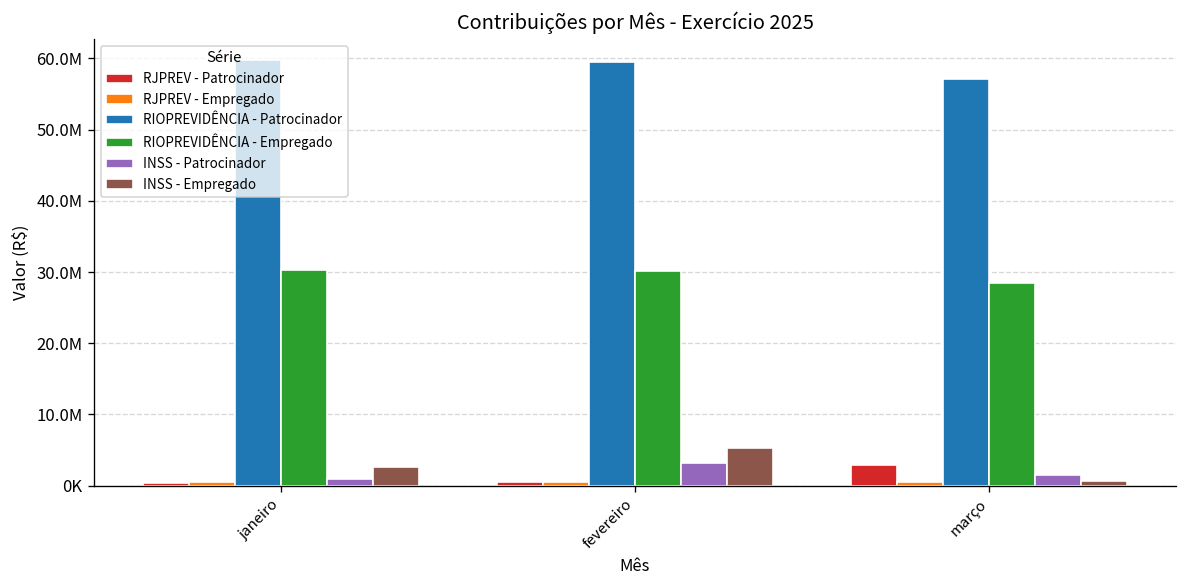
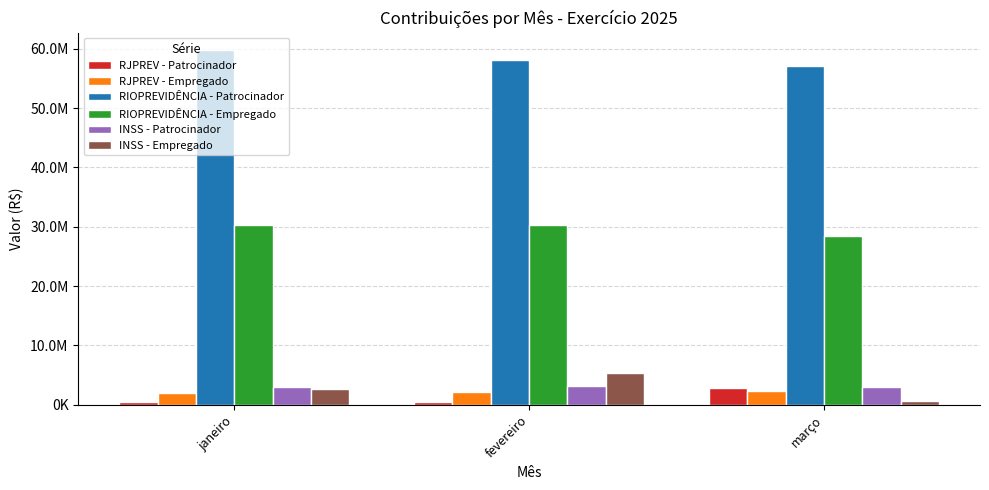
RJPREV - Empregado, janeiro: 1000000 -> 2000000
INSS - Patrocinador, janeiro: 1000000 -> 3000000
RJPREV - Empregado, fevereiro: 1000000 -> 2000000
RIOPREVIDÊNCIA - Patrocinador, fevereiro: 60000000 -> 58000000
RJPREV - Empregado, março: 1000000 -> 2000000
INSS - Patrocinador, março: 2000000 -> 3000000
